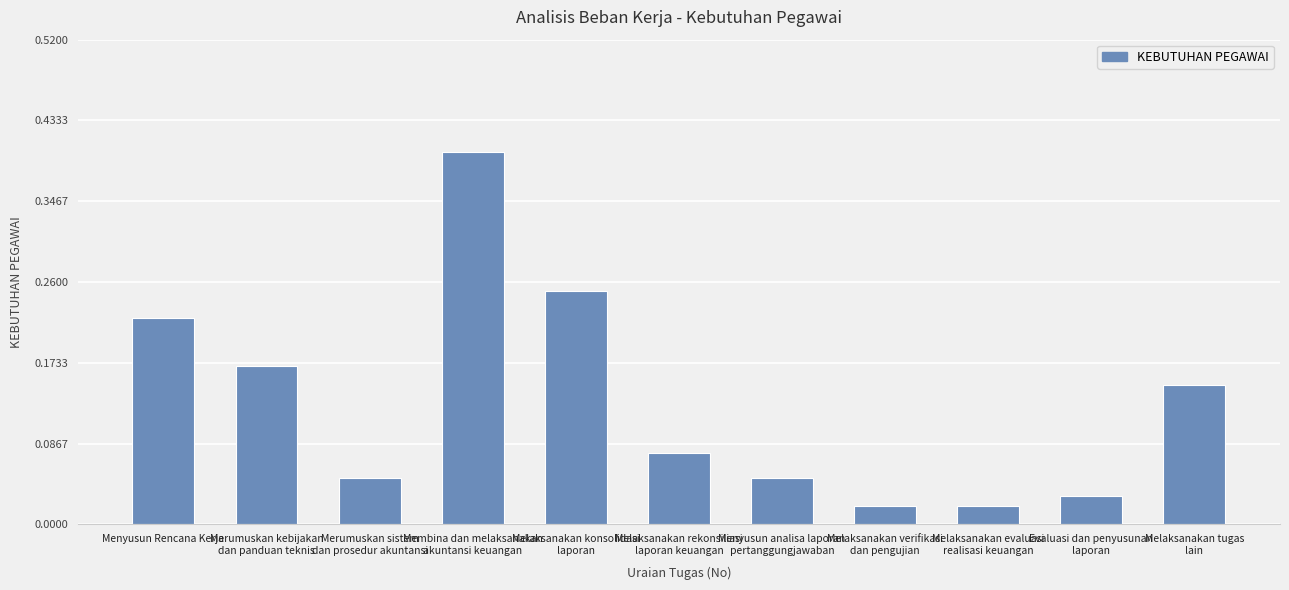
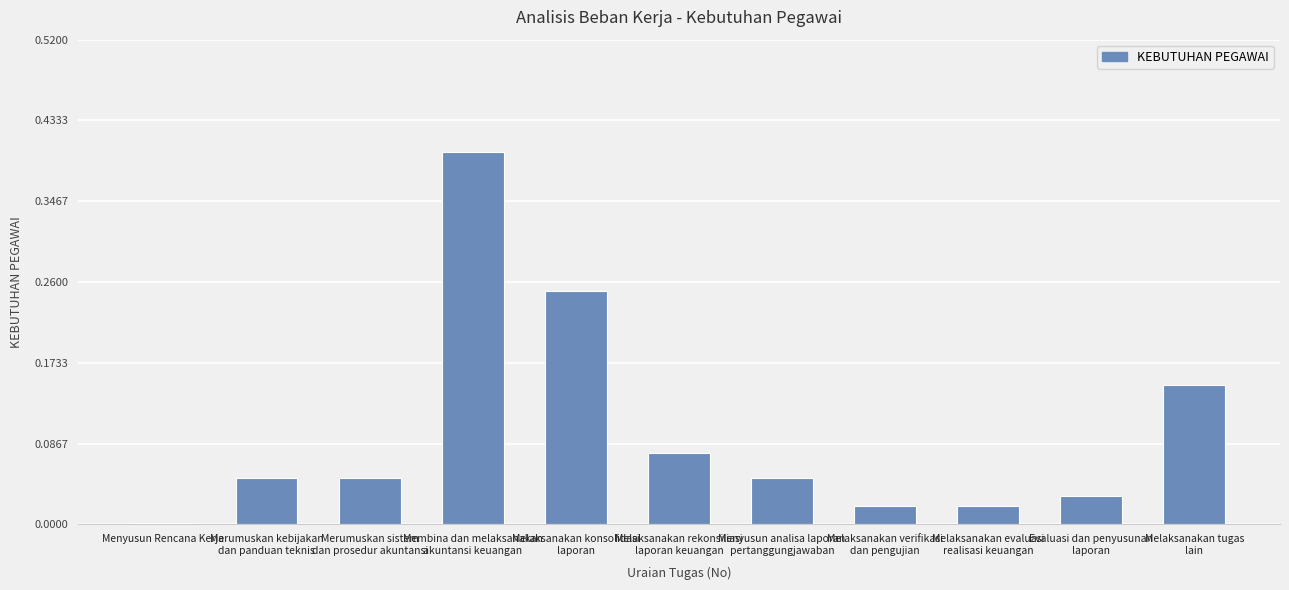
Menyusun Rencana Kerja: 0.22 -> 0.00
Merumuskan kebijakan dan panduan teknis: 0.17 -> 0.05
